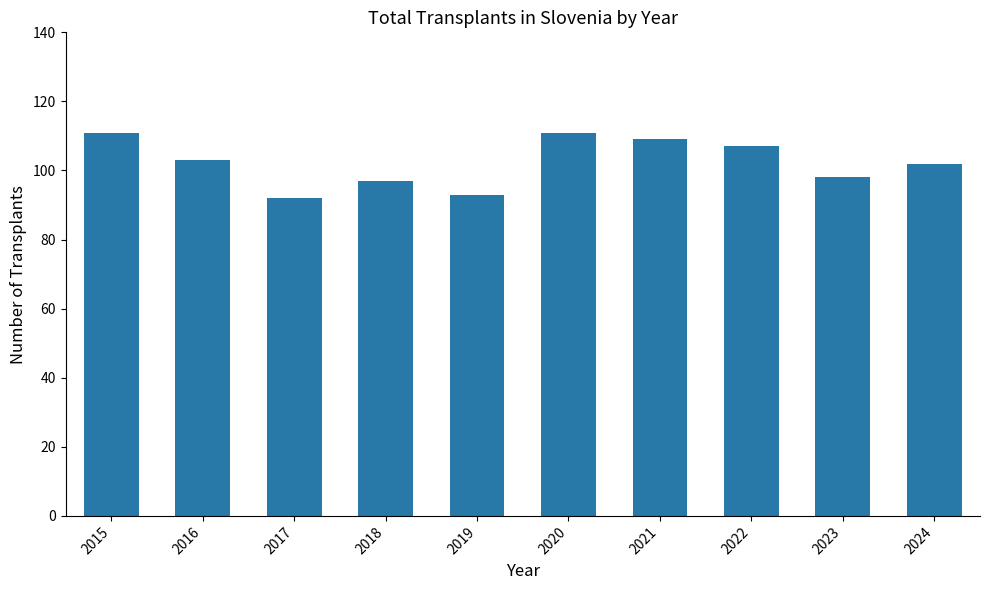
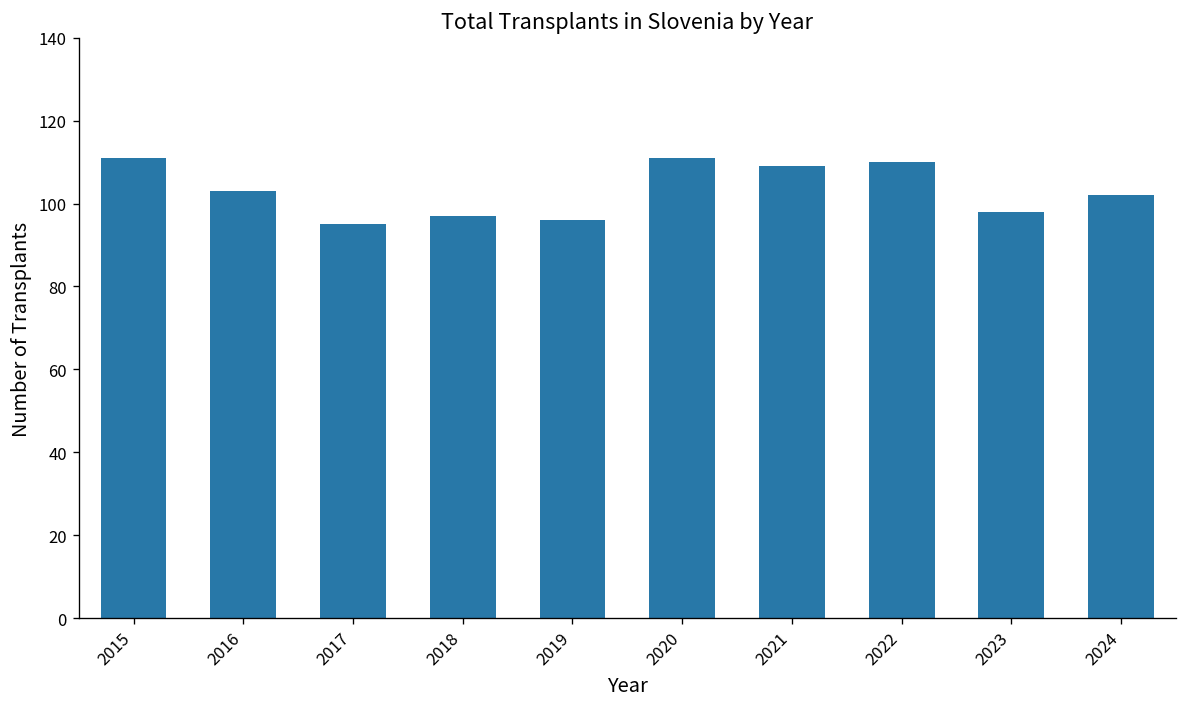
2017: 92 -> 95
2019: 93 -> 96
2022: 107 -> 110
